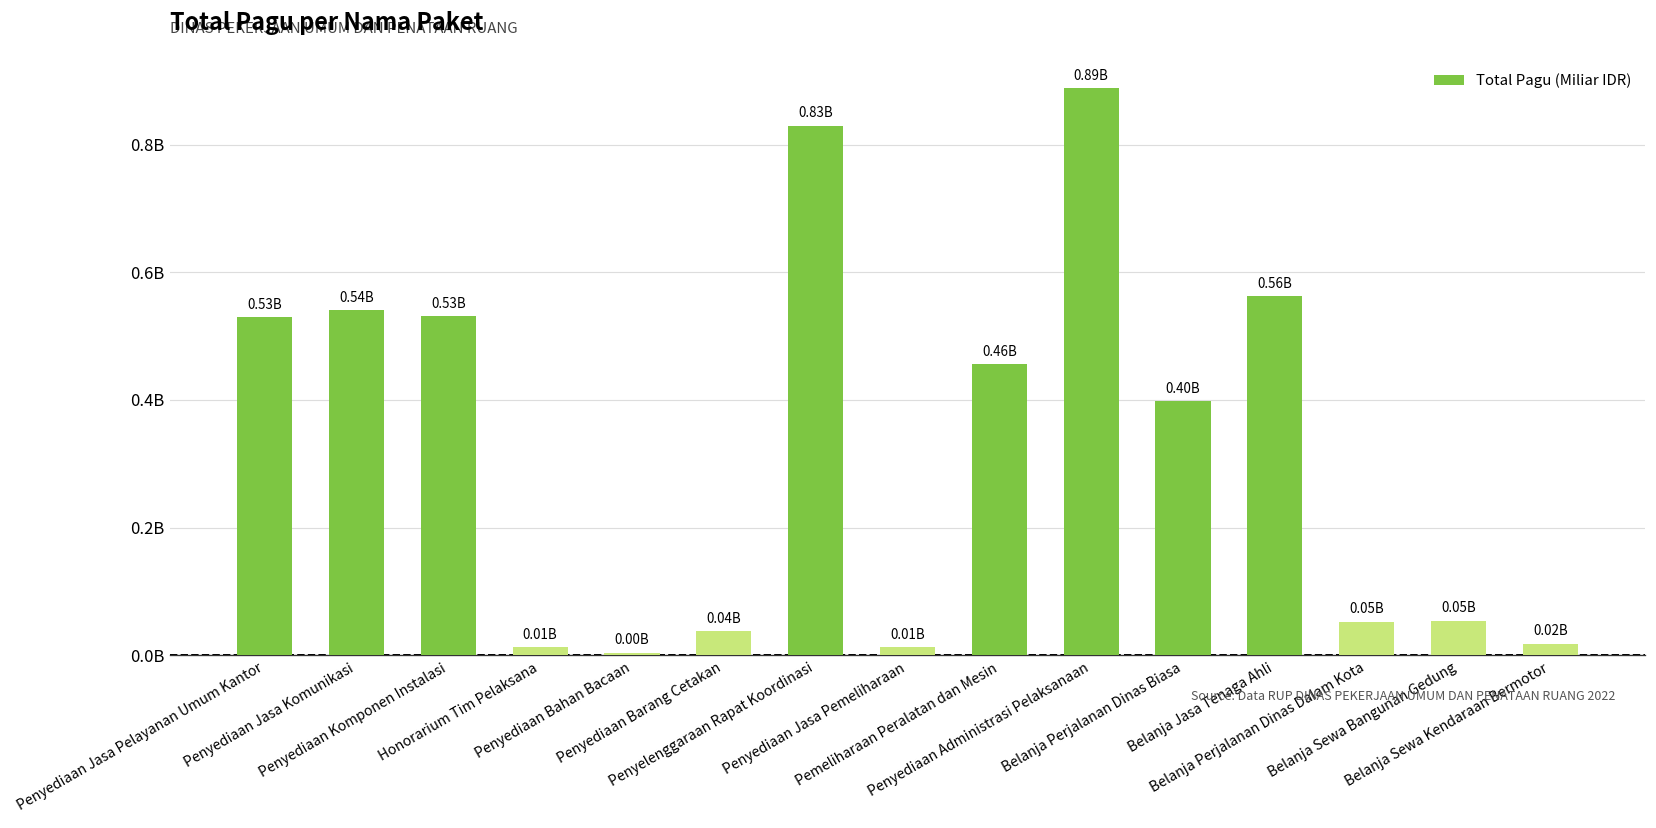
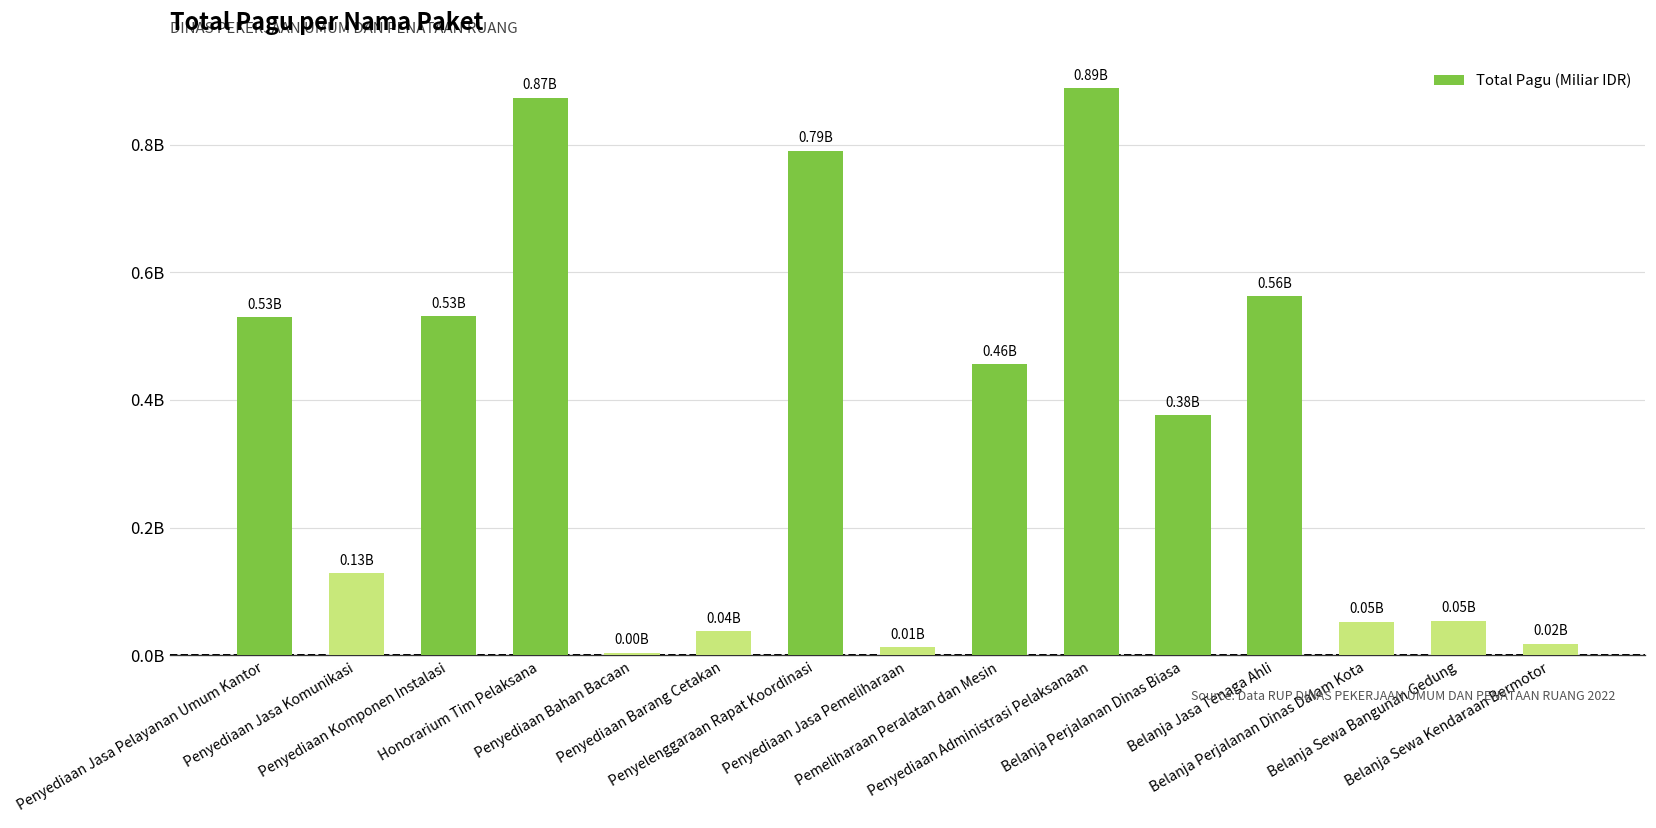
Penyediaan Jasa Komunikasi: 0.54B -> 0.13B
Honorarium Tim Pelaksana: 0.01B -> 0.87B
Penyelenggaraan Rapat Koordinasi: 0.83B -> 0.79B
Belanja Perjalanan Dinas Biasa: 0.40B -> 0.38B
